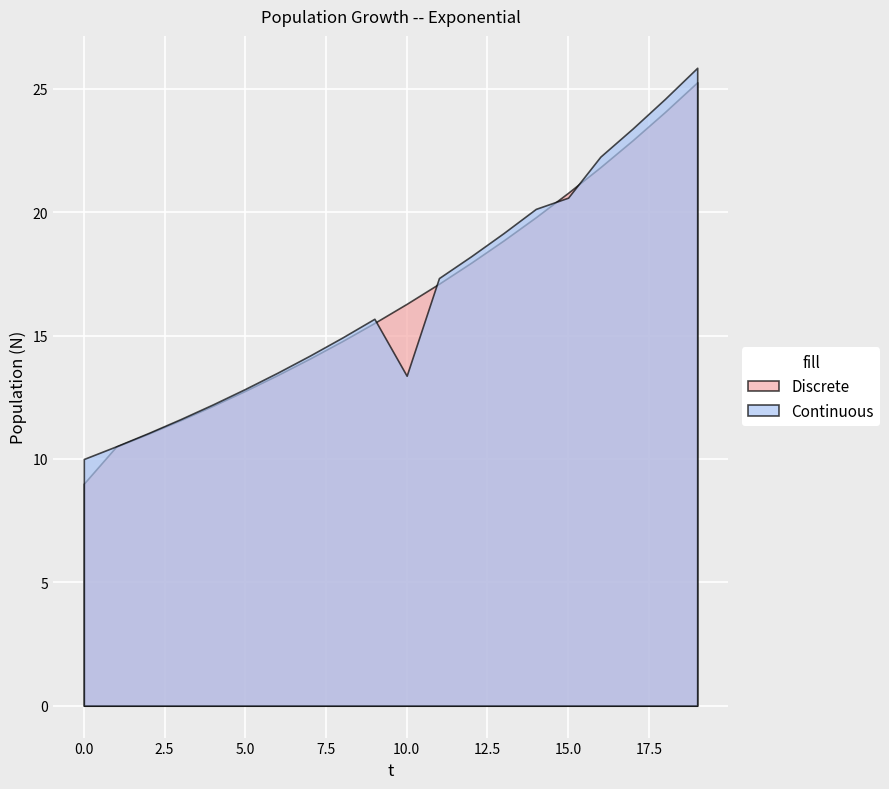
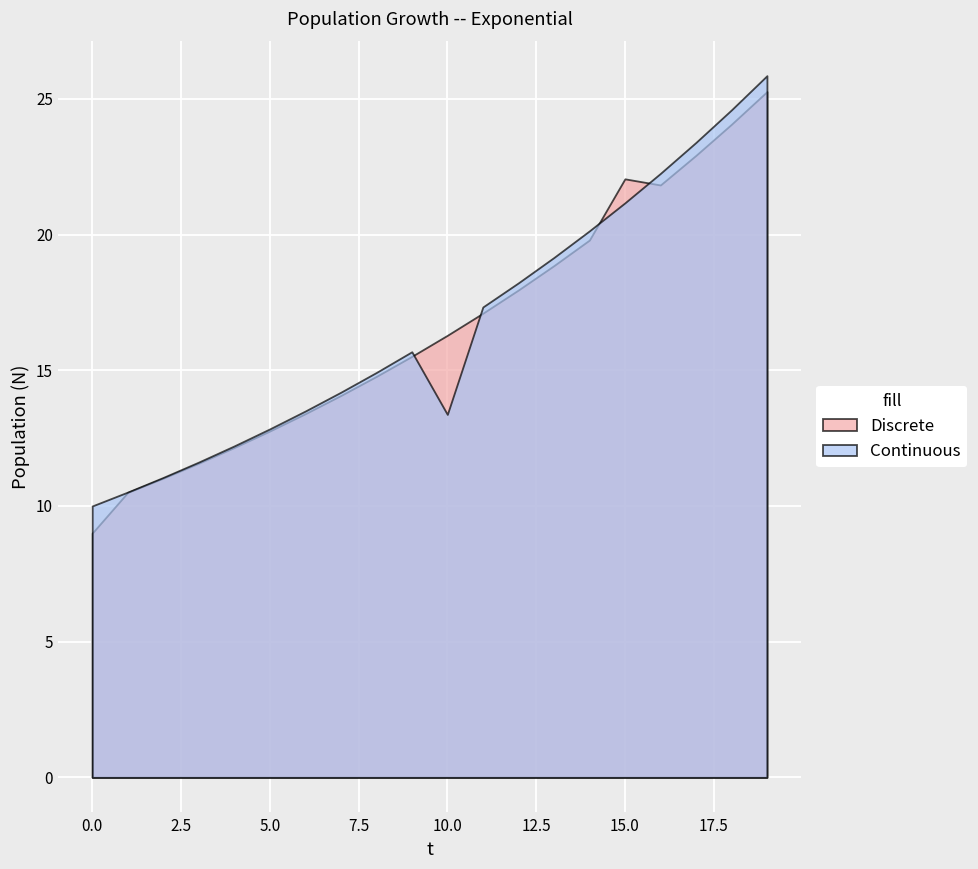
Discrete, 15.0: 20.8 -> 22.1
Continuous, 15.0: 20.6 -> 21.2
